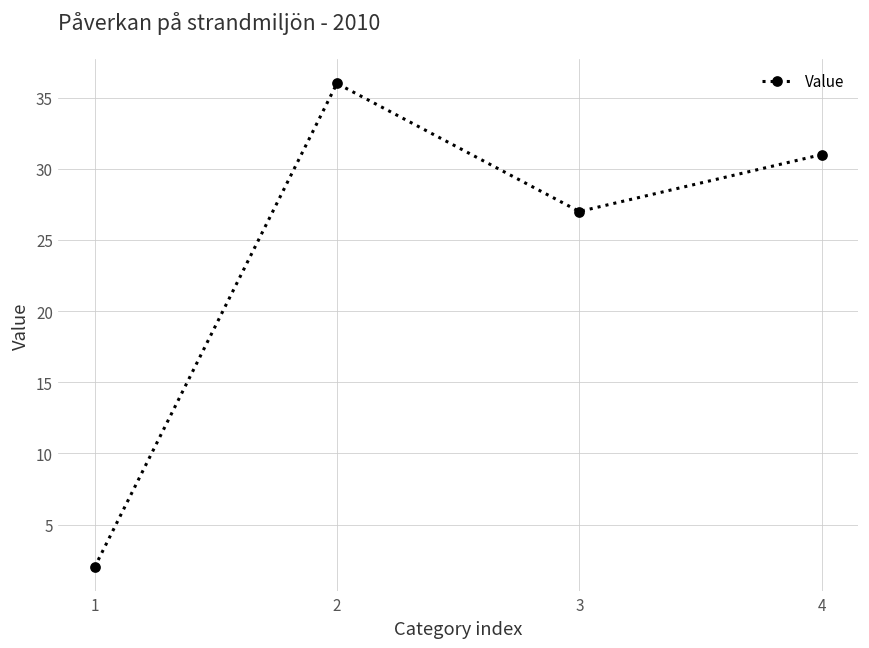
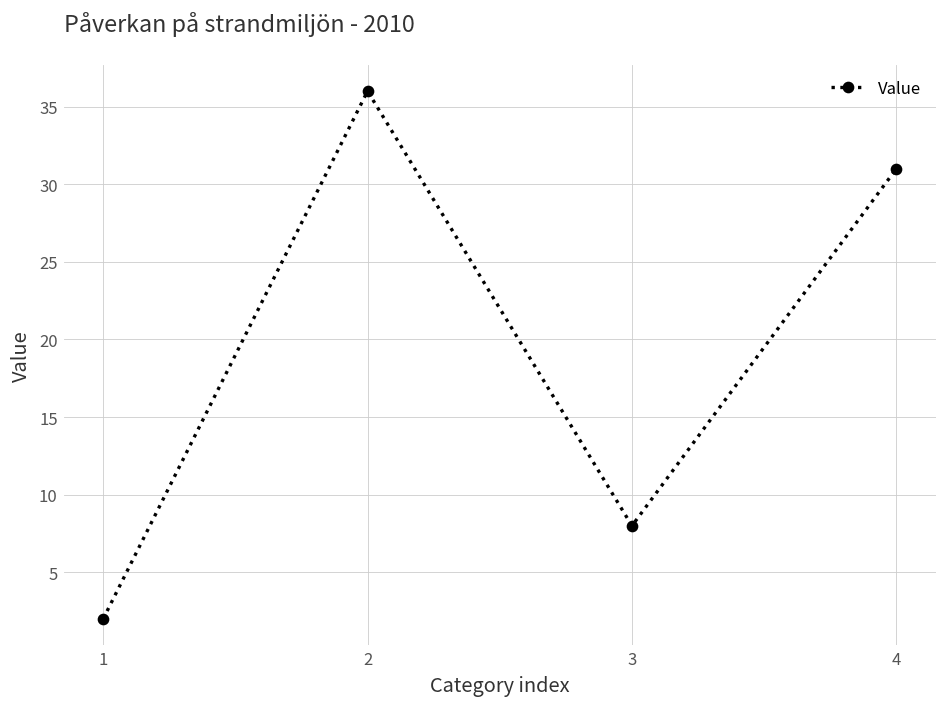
3: 27 -> 8
